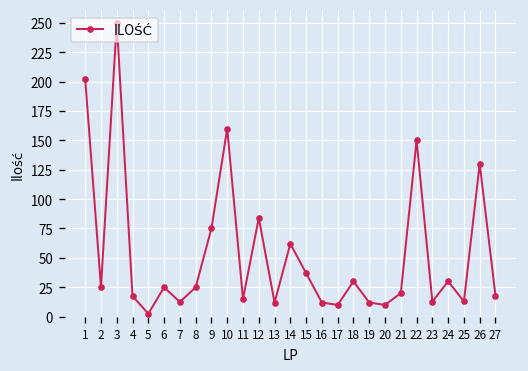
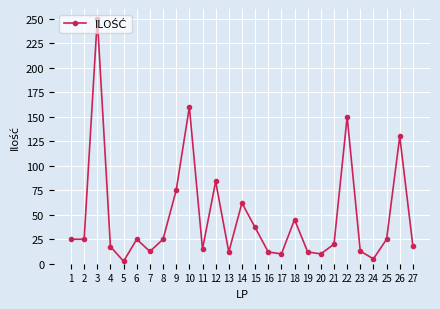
1: 200 -> 30
18: 30 -> 50
24: 30 -> 10
25: 10 -> 30
